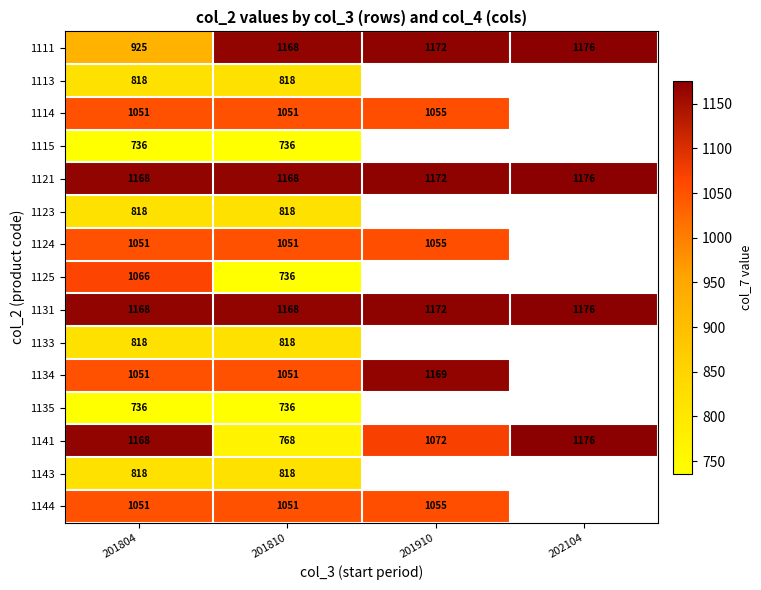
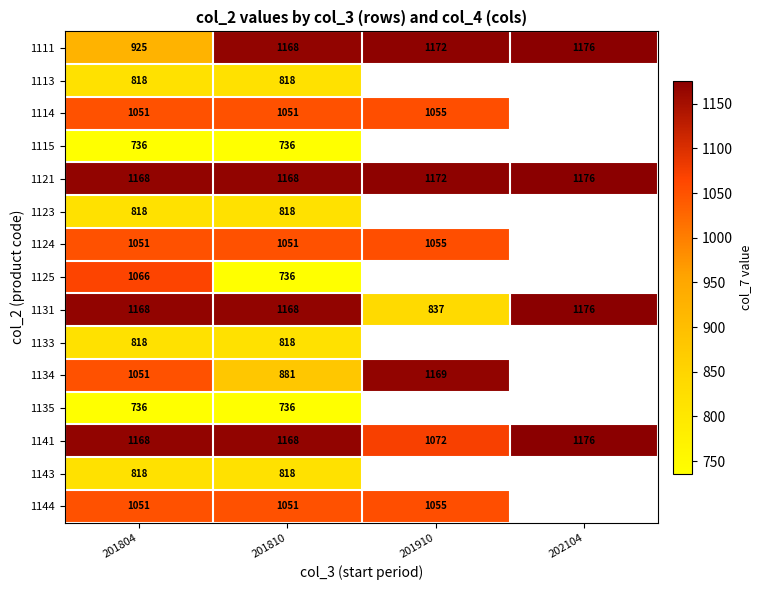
1131, 201910: 1172 -> 837
1134, 201810: 1051 -> 881
1141, 201810: 768 -> 1168
